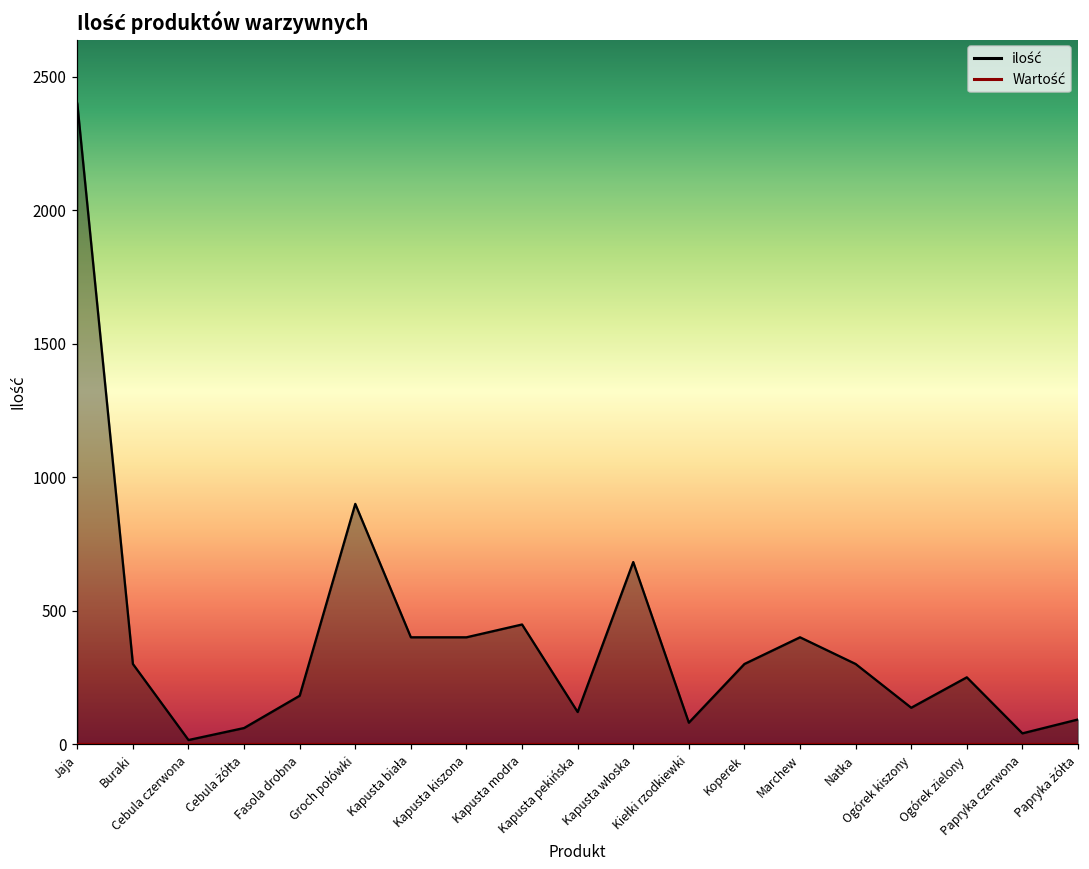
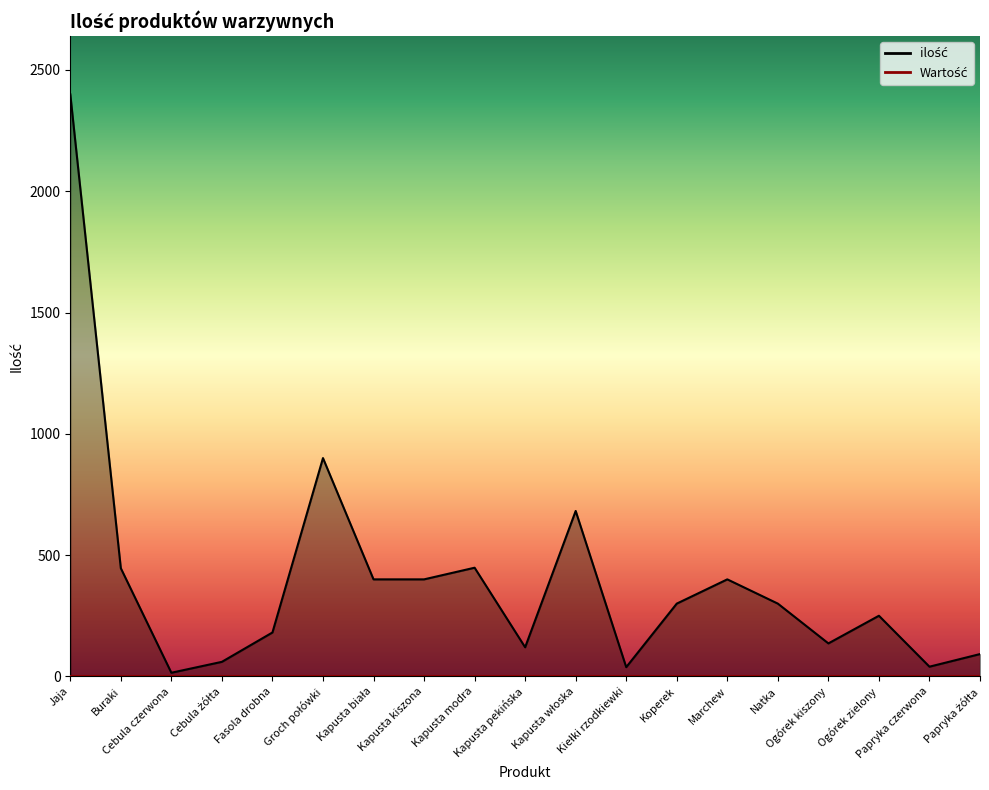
ilość, Buraki: 300 -> 450
ilość, Kiełki rzodkiewki: 80 -> 40
